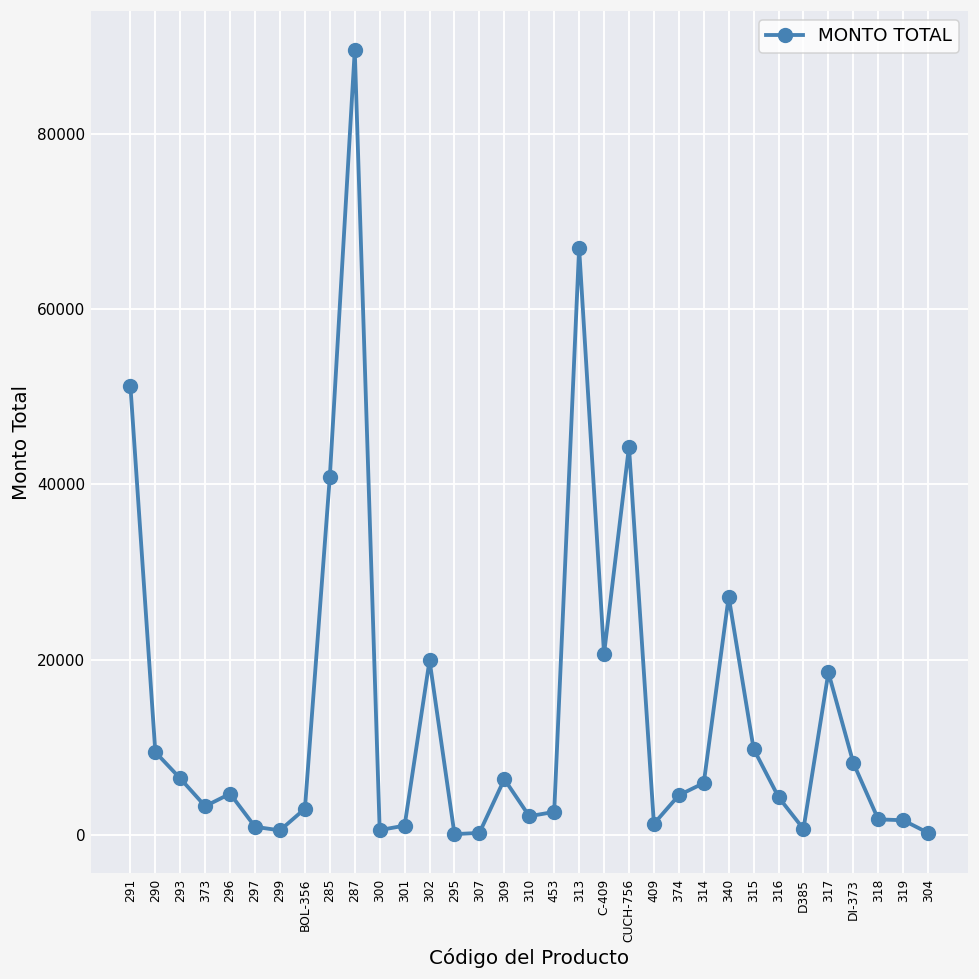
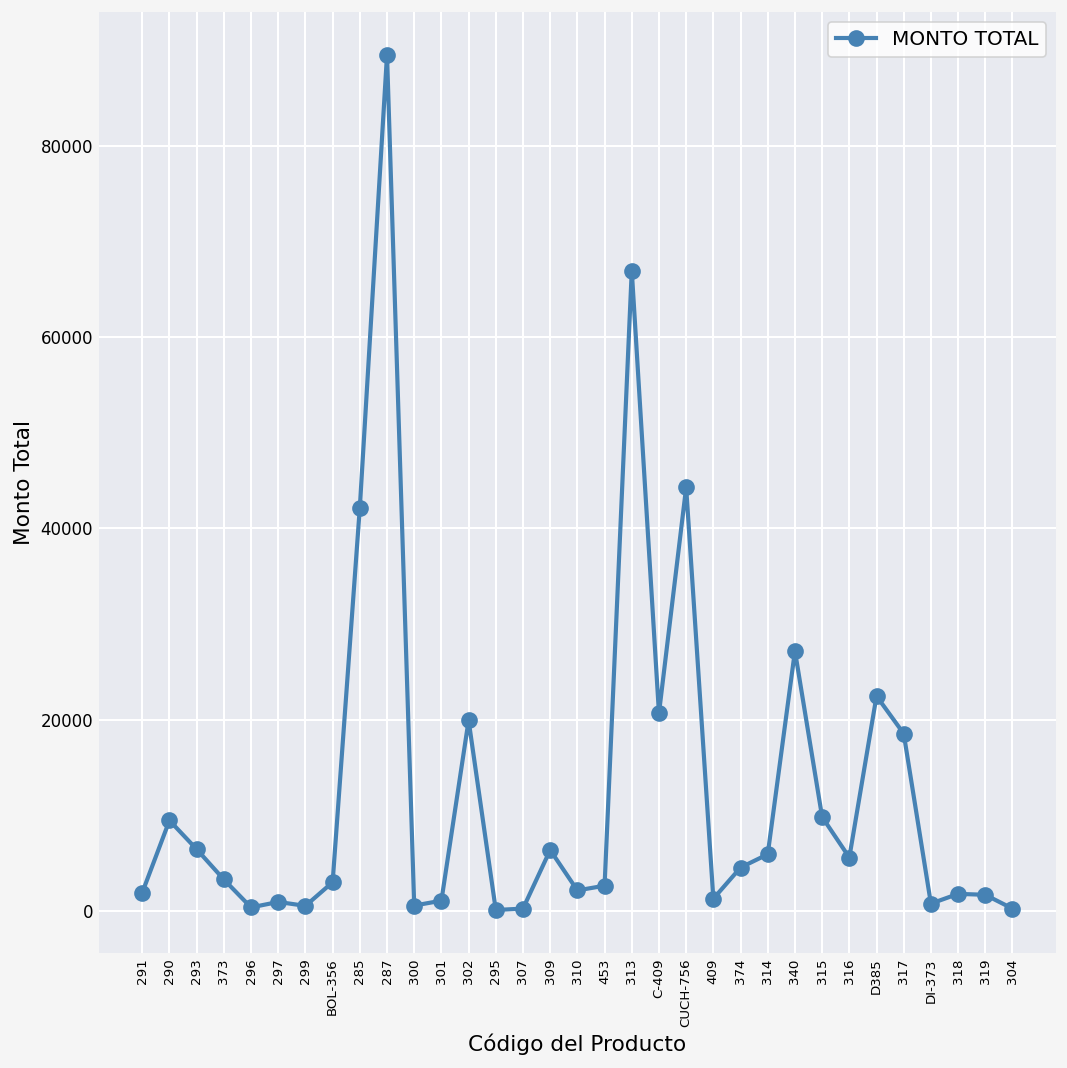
291: 51000 -> 2000
296: 5000 -> 0
285: 41000 -> 42000
316: 4000 -> 6000
D385: 1000 -> 22000
DI-373: 8000 -> 1000
